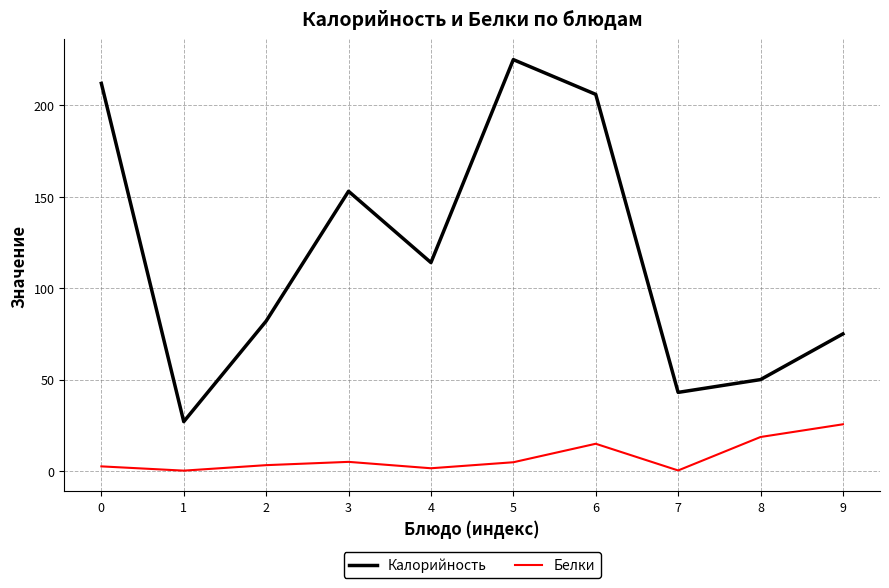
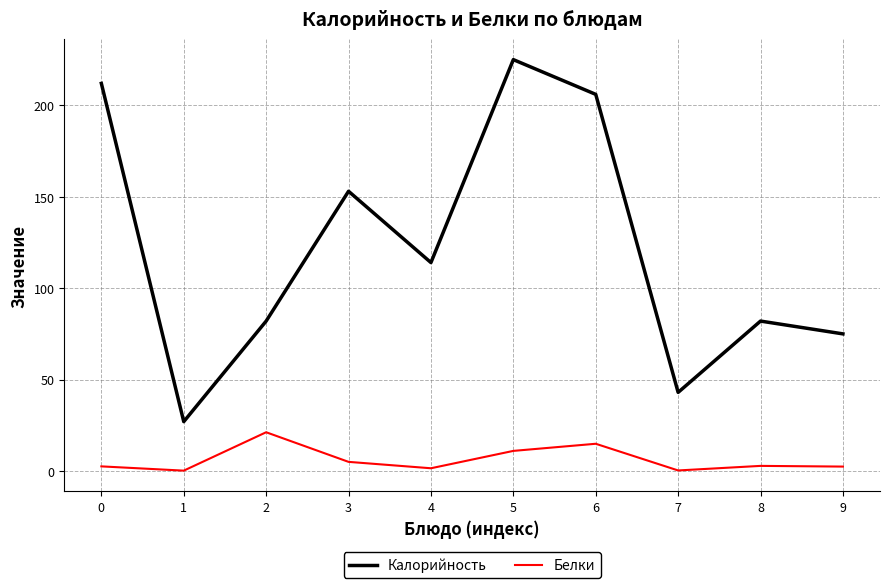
Белки, 2: 3 -> 21
Белки, 5: 5 -> 11
Калорийность, 8: 50 -> 82
Белки, 8: 19 -> 3
Белки, 9: 26 -> 2
